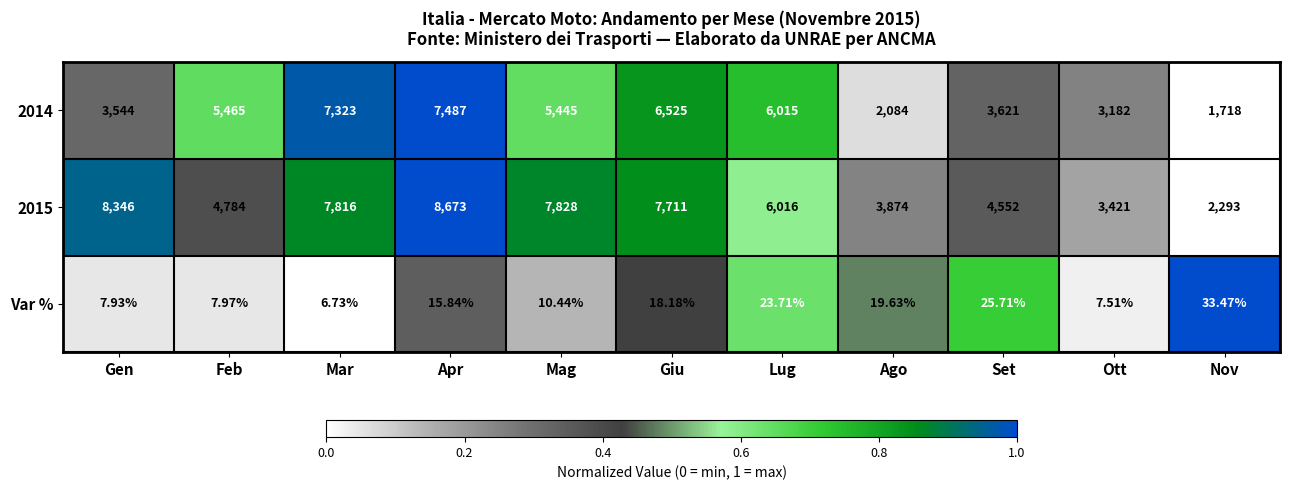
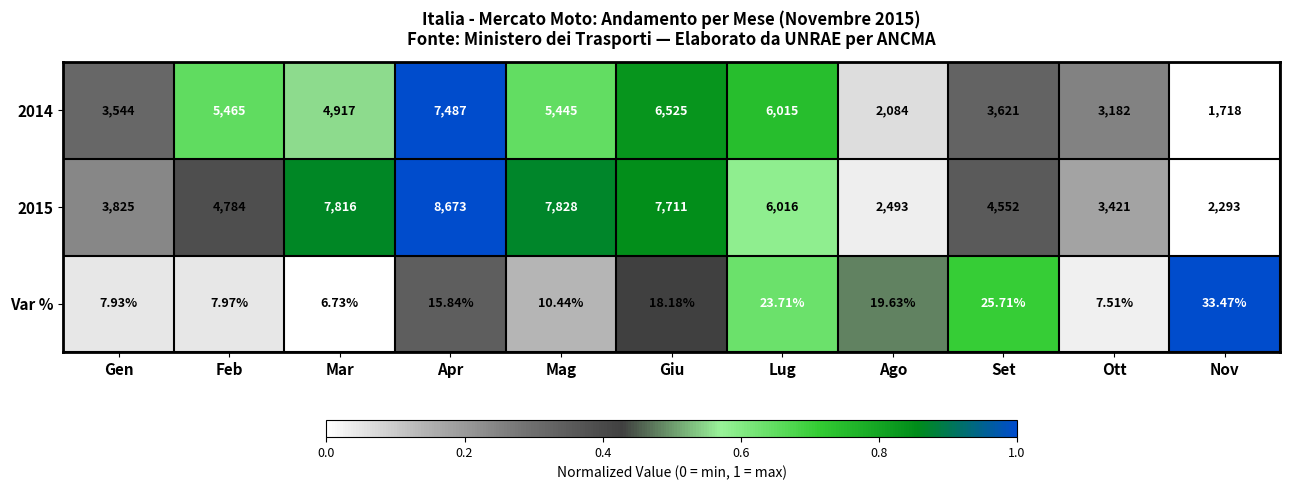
2014, Mar: 7,323 -> 4,917
2015, Gen: 8,346 -> 3,825
2015, Ago: 3,874 -> 2,493
